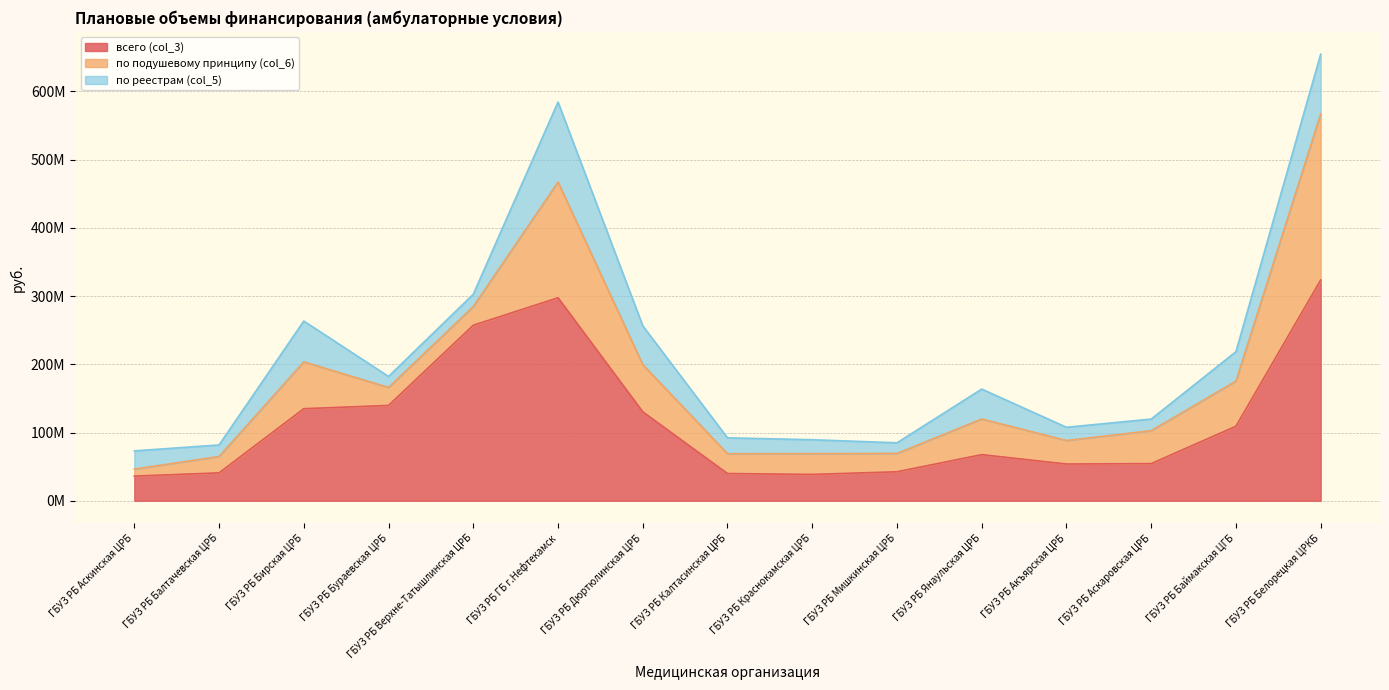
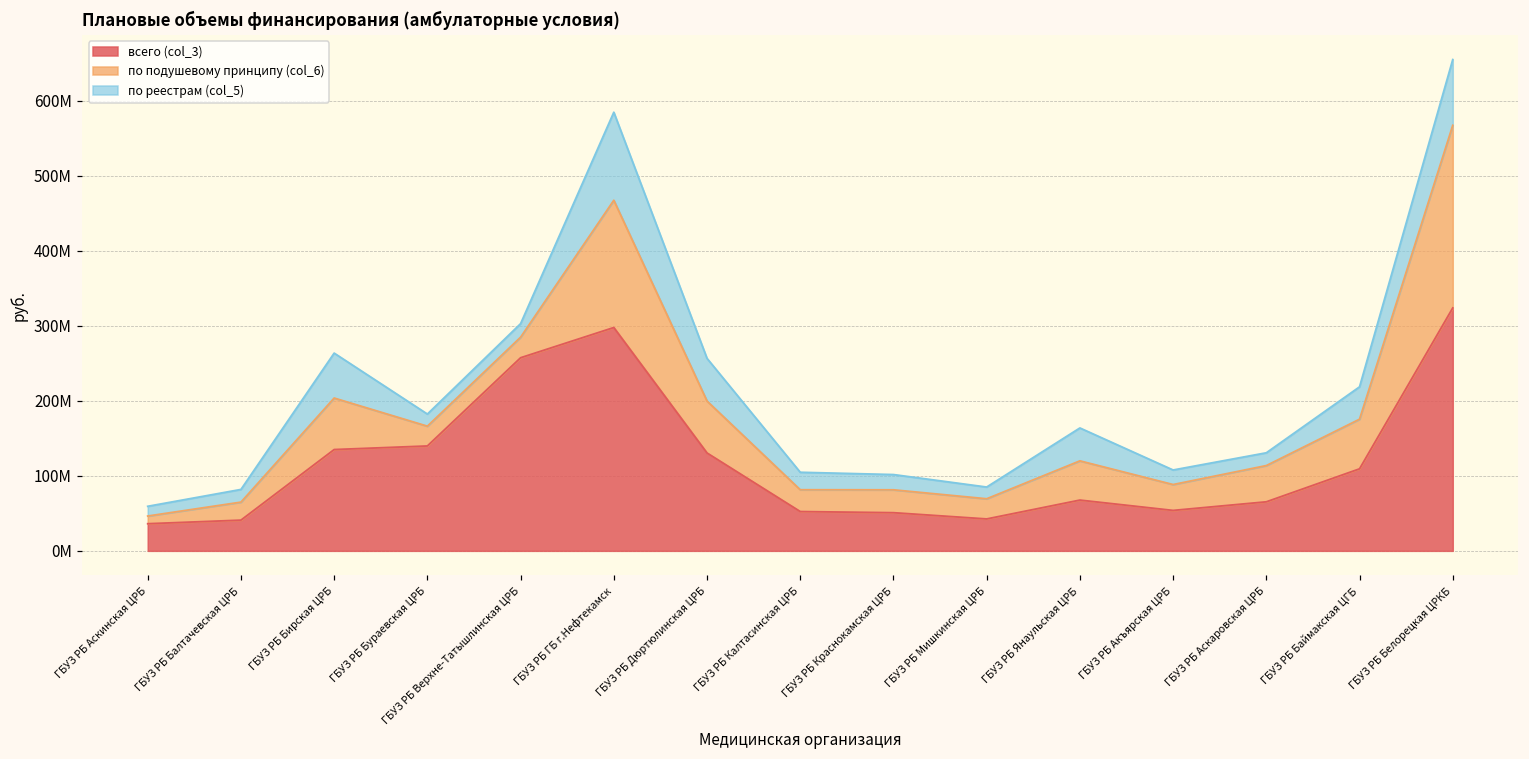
по реестрам (col_5), ГБУЗ РБ Аскинская ЦРБ: 30000000 -> 10000000
всего (col_3), ГБУЗ РБ Калтасинская ЦРБ: 40000000 -> 50000000
всего (col_3), ГБУЗ РБ Краснокамская ЦРБ: 40000000 -> 50000000
всего (col_3), ГБУЗ РБ Аскаровская ЦРБ: 50000000 -> 70000000
